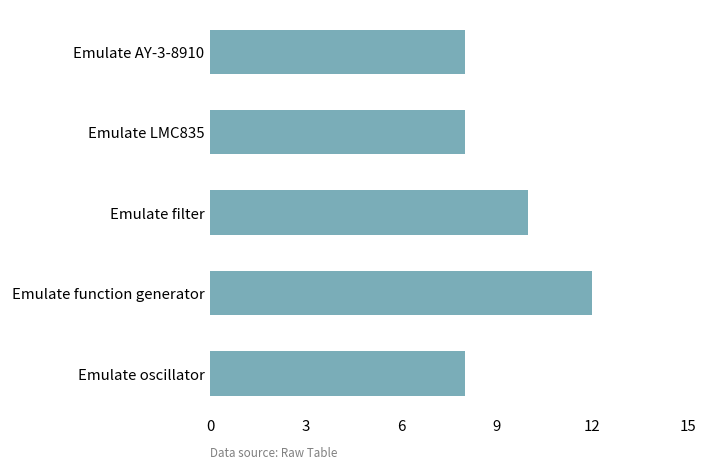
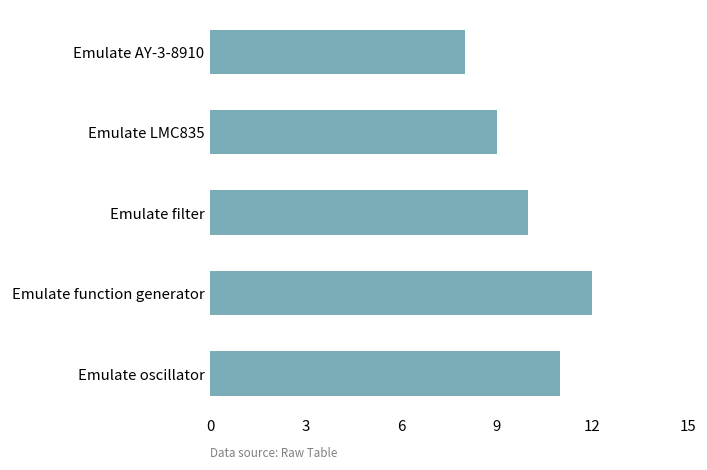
Emulate LMC835: 8 -> 9
Emulate oscillator: 8 -> 11
